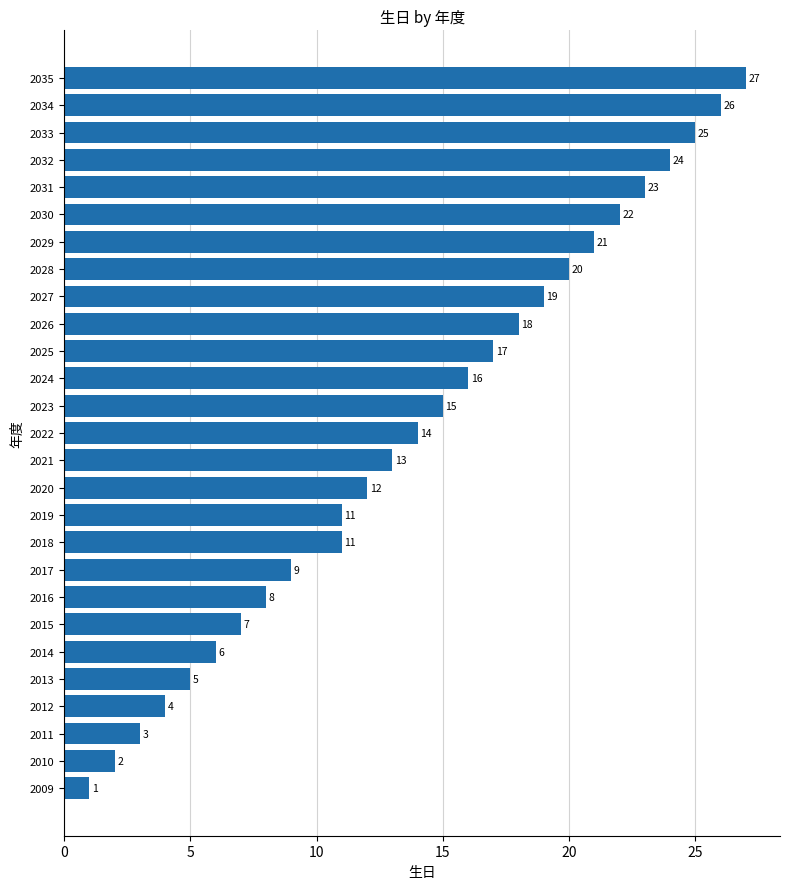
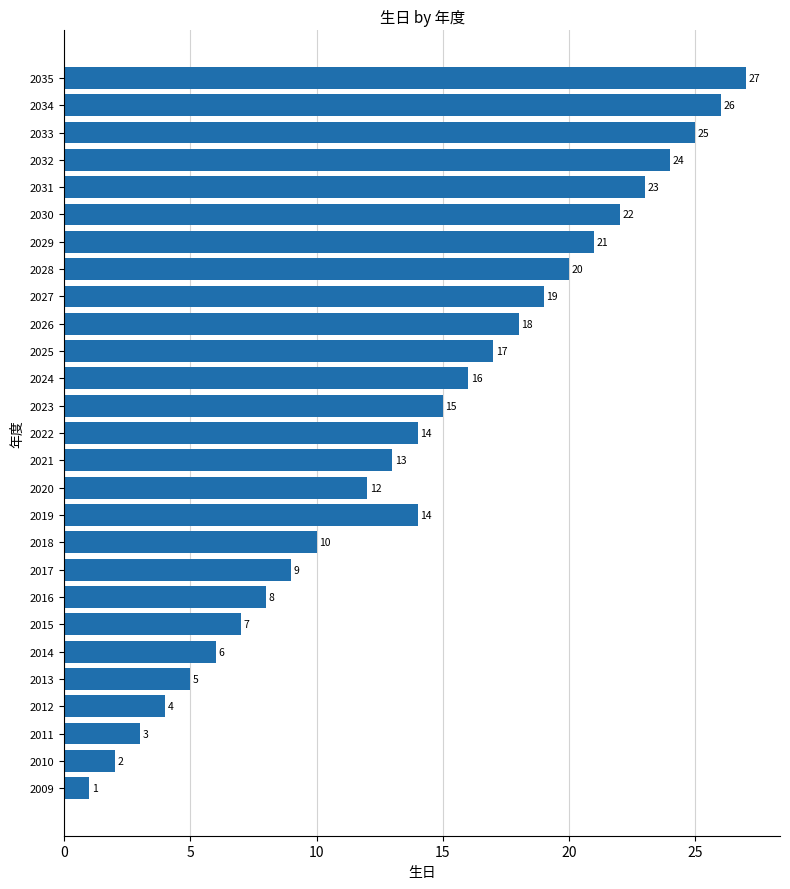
2019: 11 -> 14
2018: 11 -> 10
